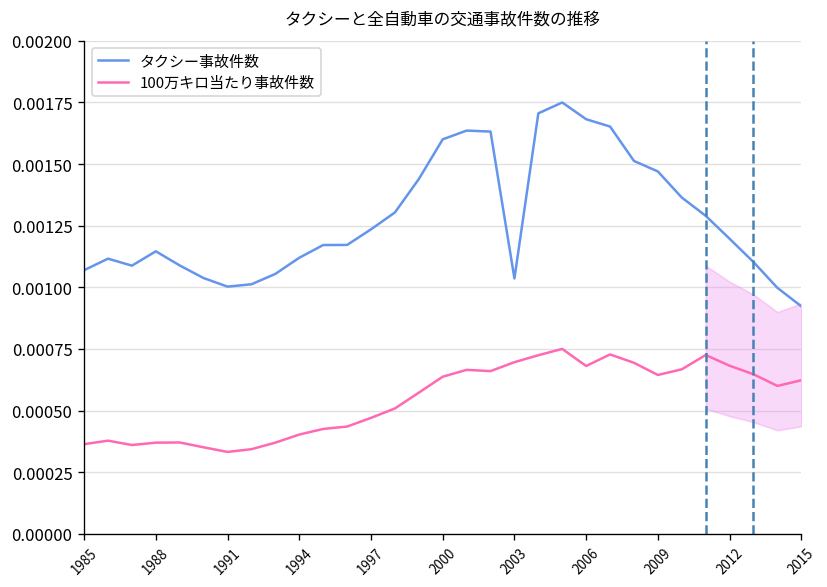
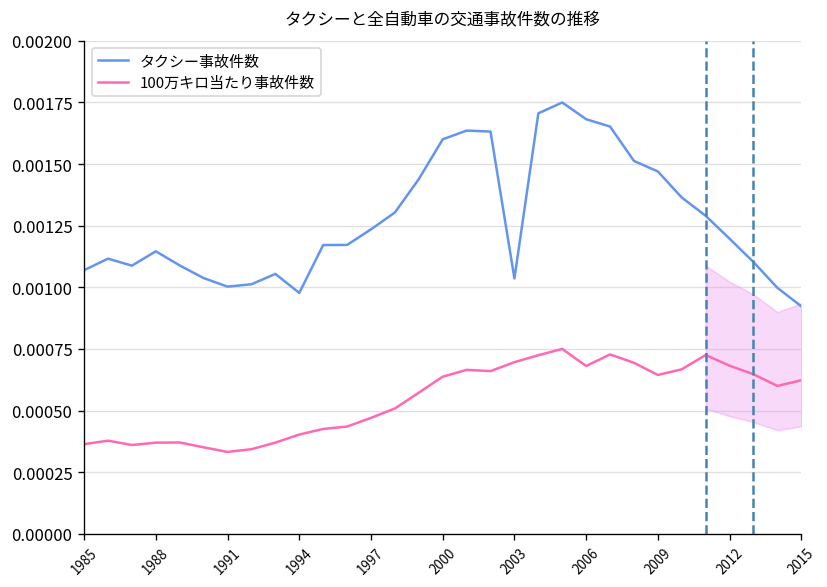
タクシー事故件数, 1994: 0.00112 -> 0.00098
